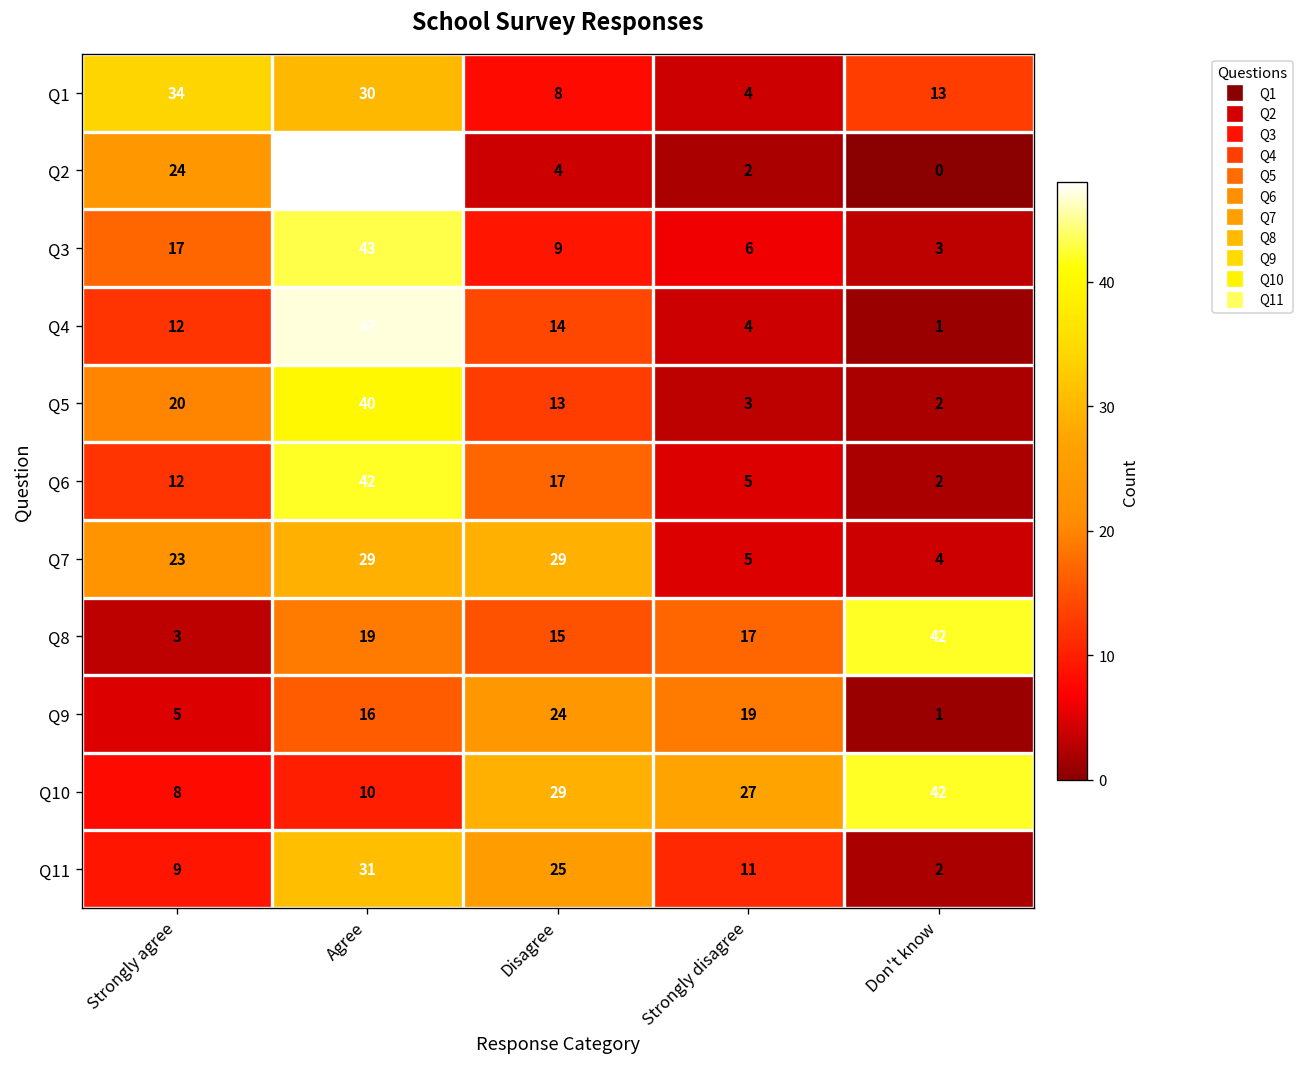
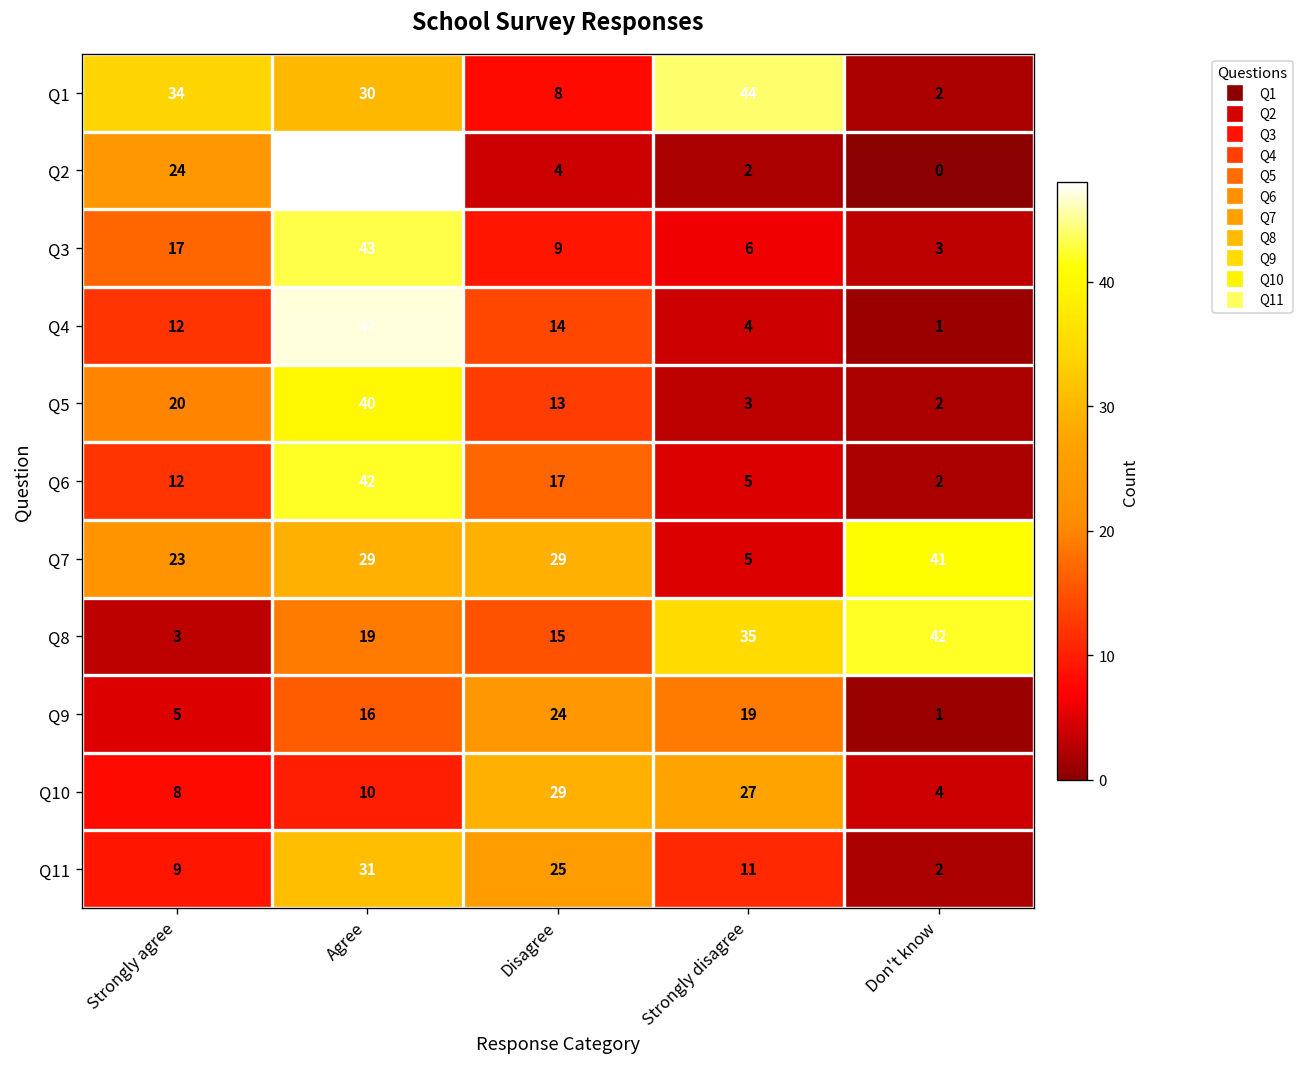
Q1, Strongly disagree: 4 -> 44
Q1, Don't know: 13 -> 2
Q7, Don't know: 4 -> 41
Q8, Strongly disagree: 17 -> 35
Q10, Don't know: 42 -> 4
